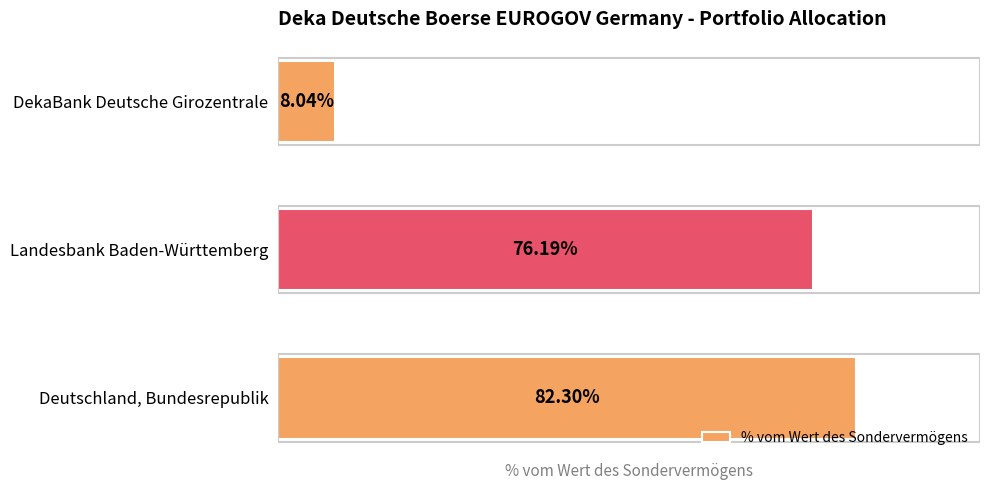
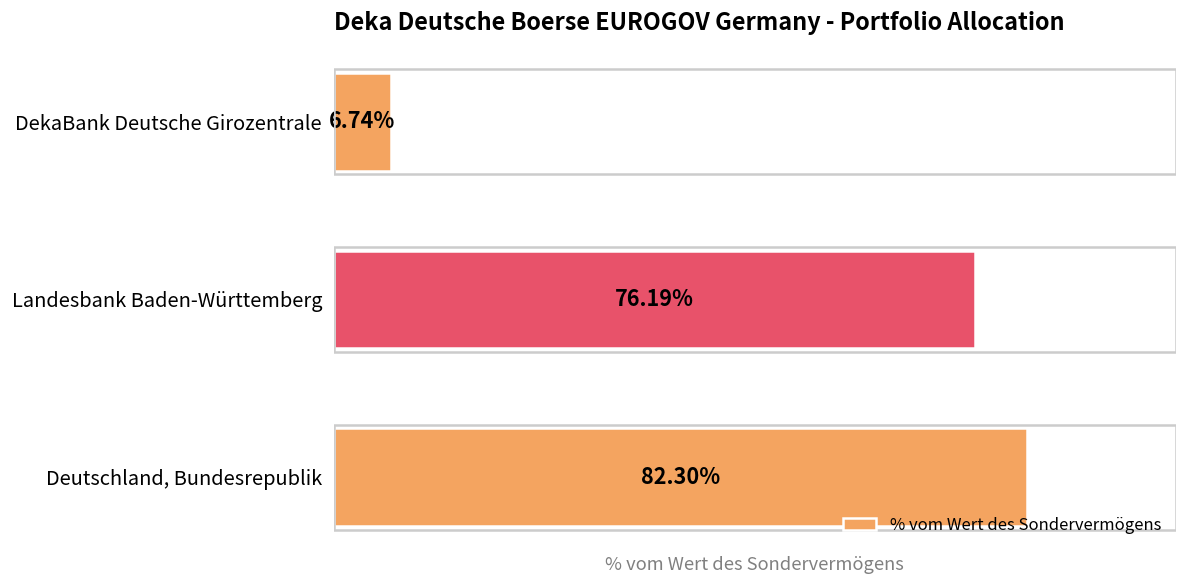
DekaBank Deutsche Girozentrale: 8.04% -> 6.74%
